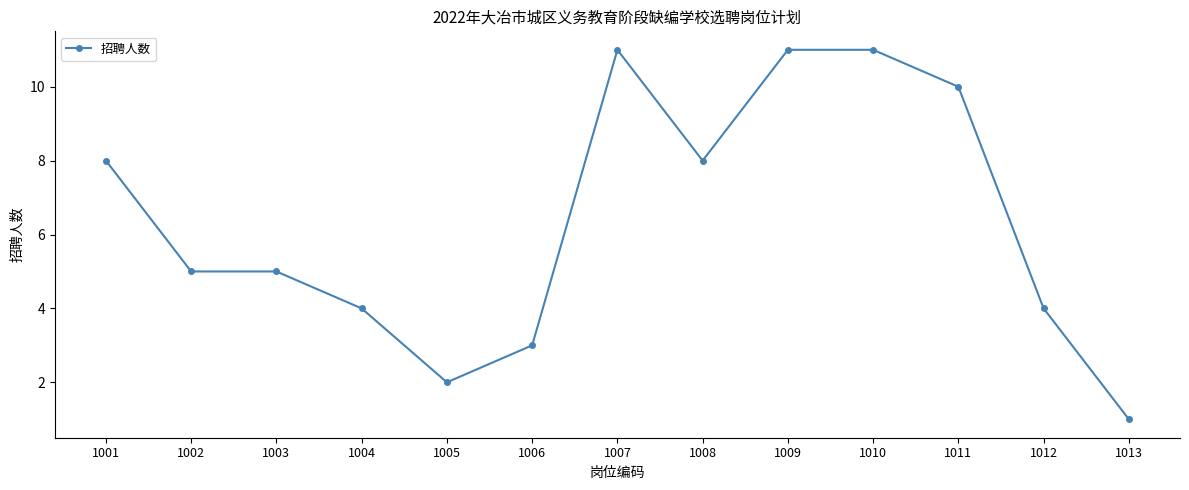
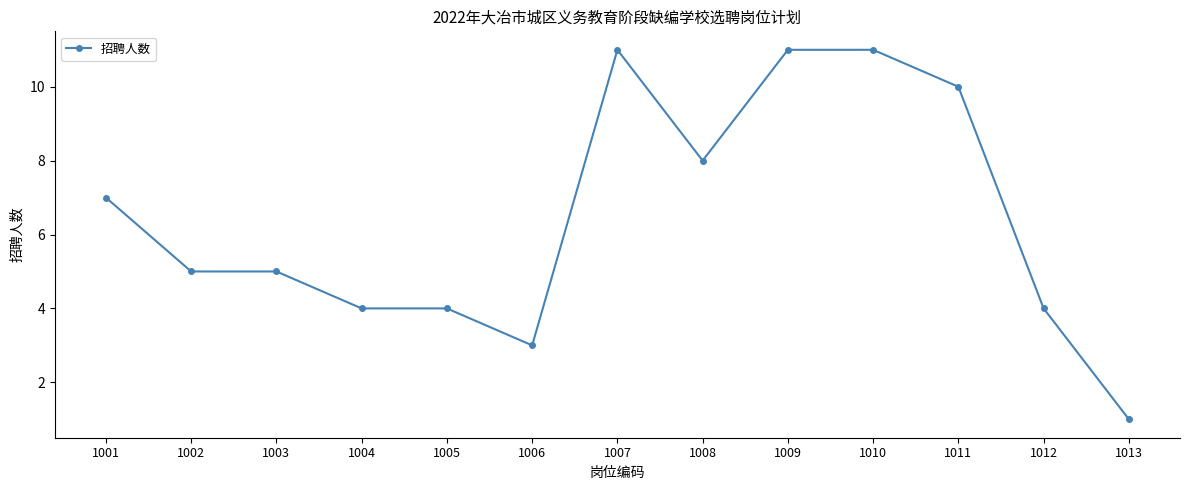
1001: 8 -> 7
1005: 2 -> 4
